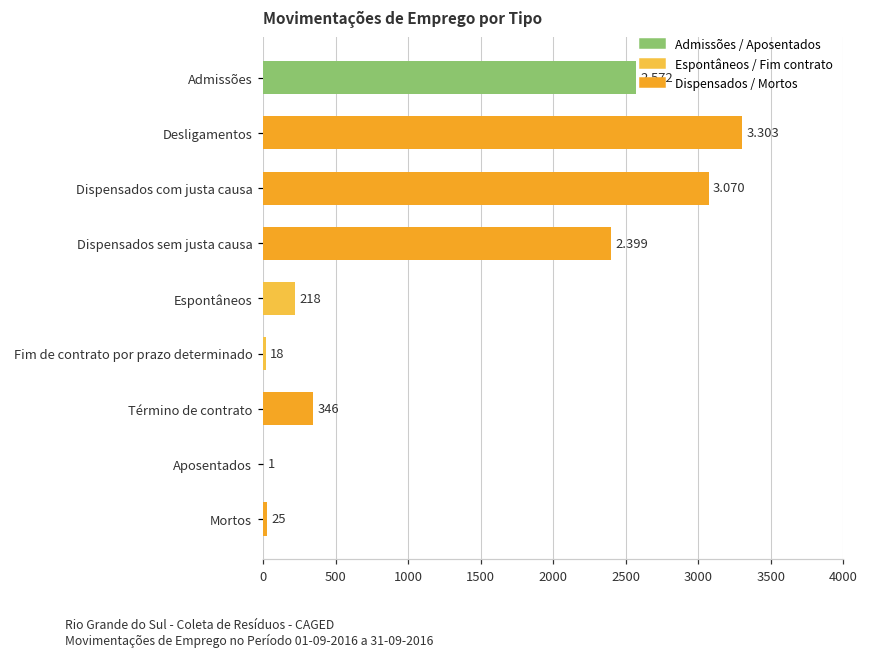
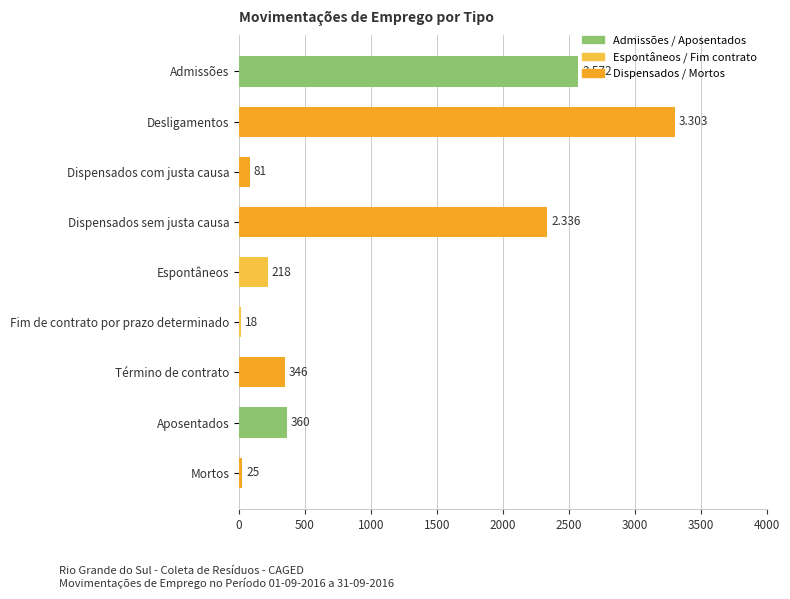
Dispensados com justa causa: 3.070 -> 81
Dispensados sem justa causa: 2.399 -> 2.336
Aposentados: 1 -> 360
